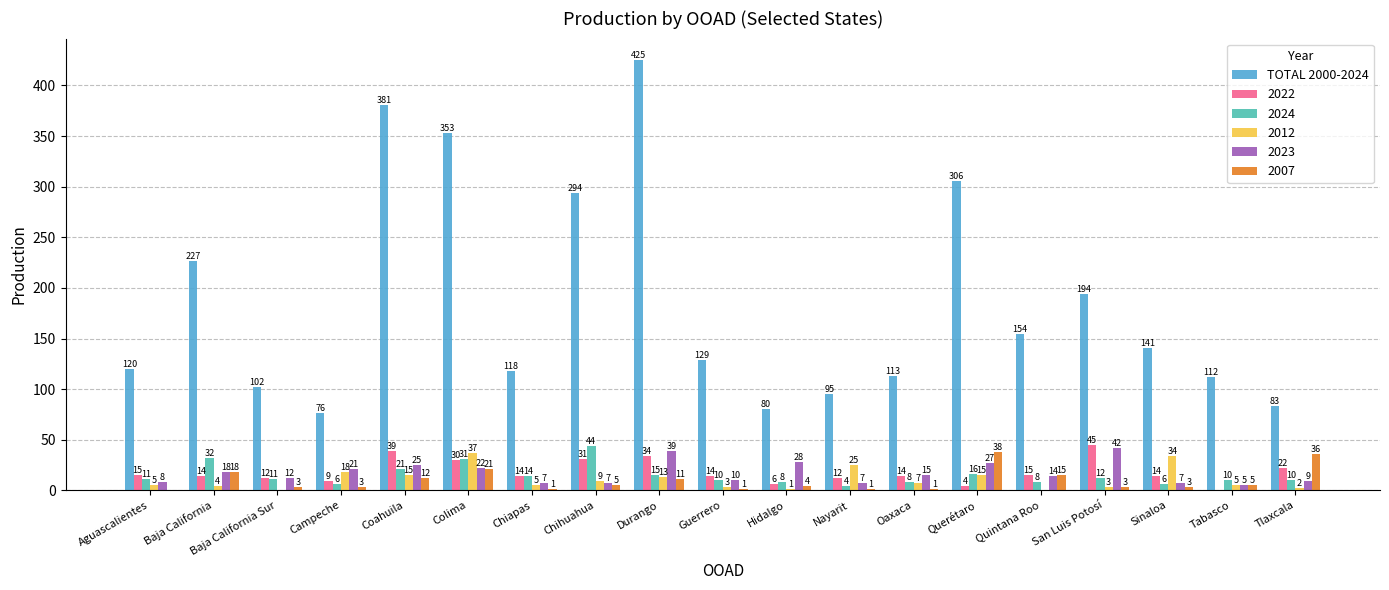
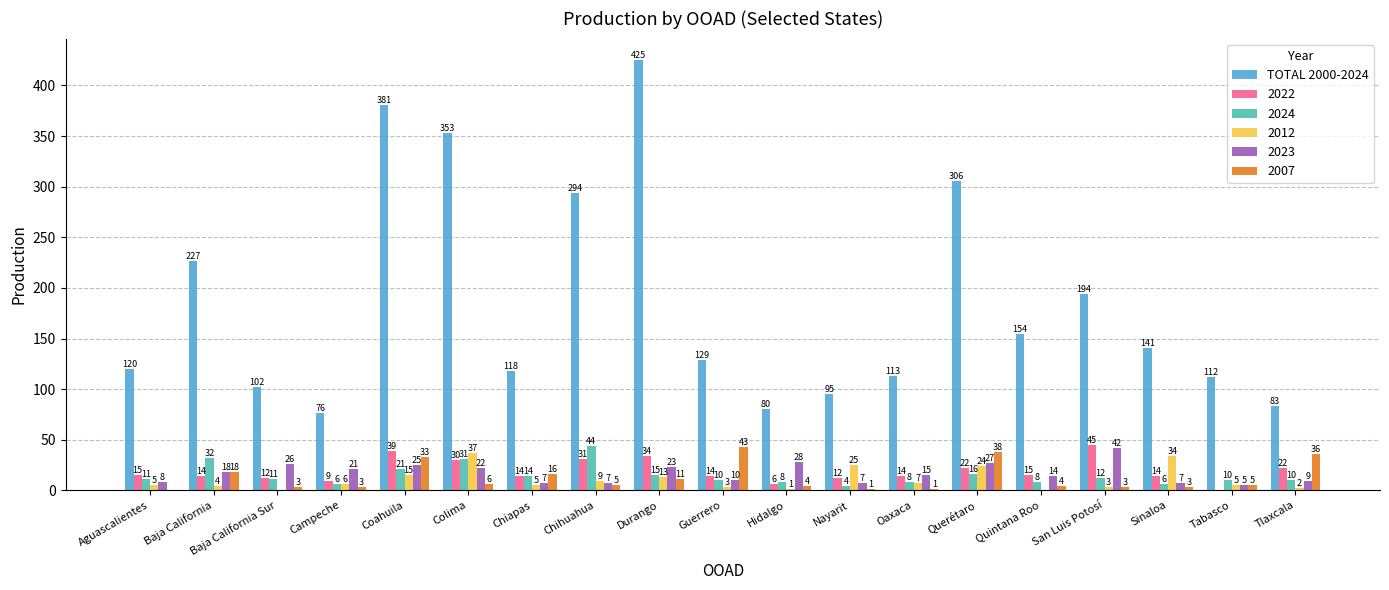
2023, Baja California Sur: 12 -> 26
2012, Campeche: 18 -> 6
2007, Coahuila: 12 -> 33
2007, Colima: 21 -> 6
2007, Chiapas: 1 -> 16
2023, Durango: 39 -> 23
2007, Guerrero: 1 -> 43
2022, Querétaro: 4 -> 22
2012, Querétaro: 15 -> 24
2007, Quintana Roo: 15 -> 4
